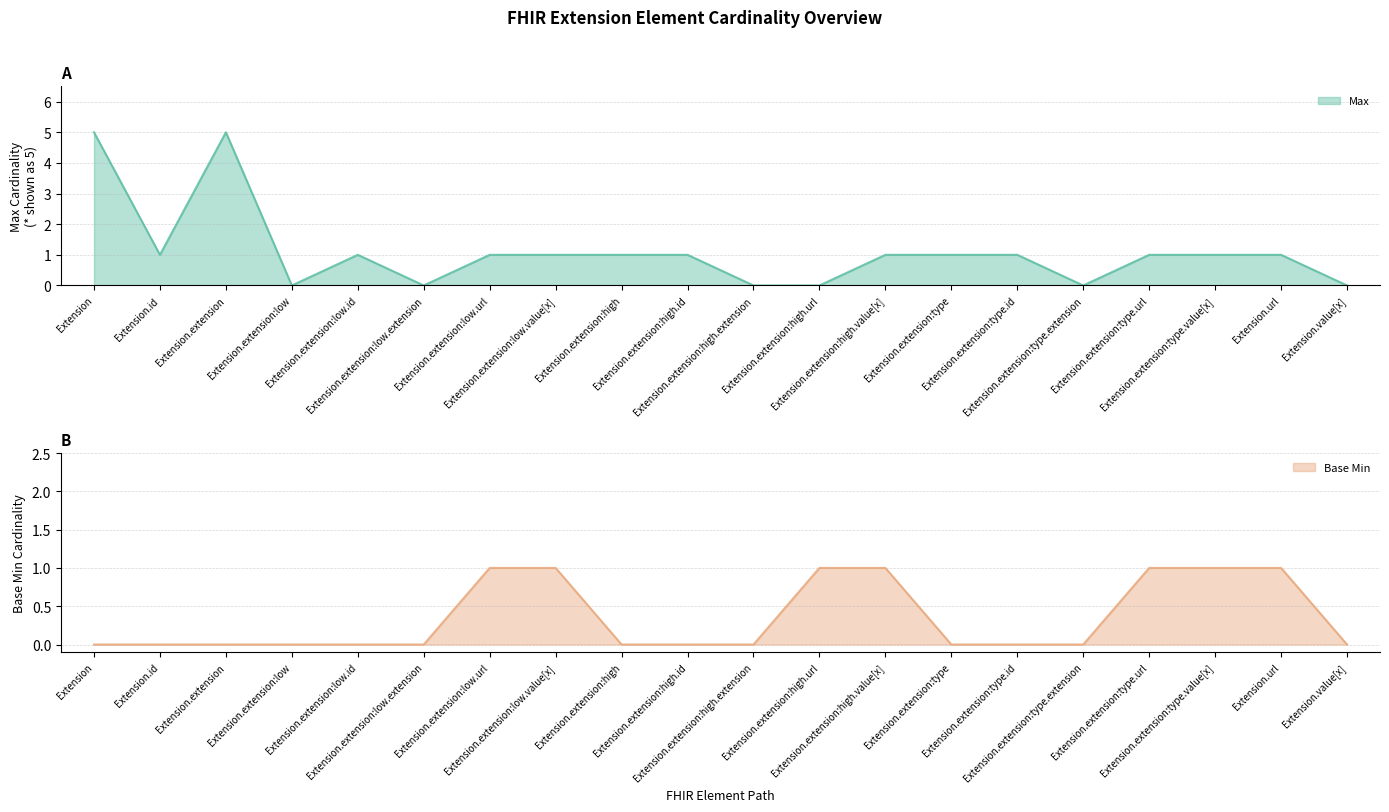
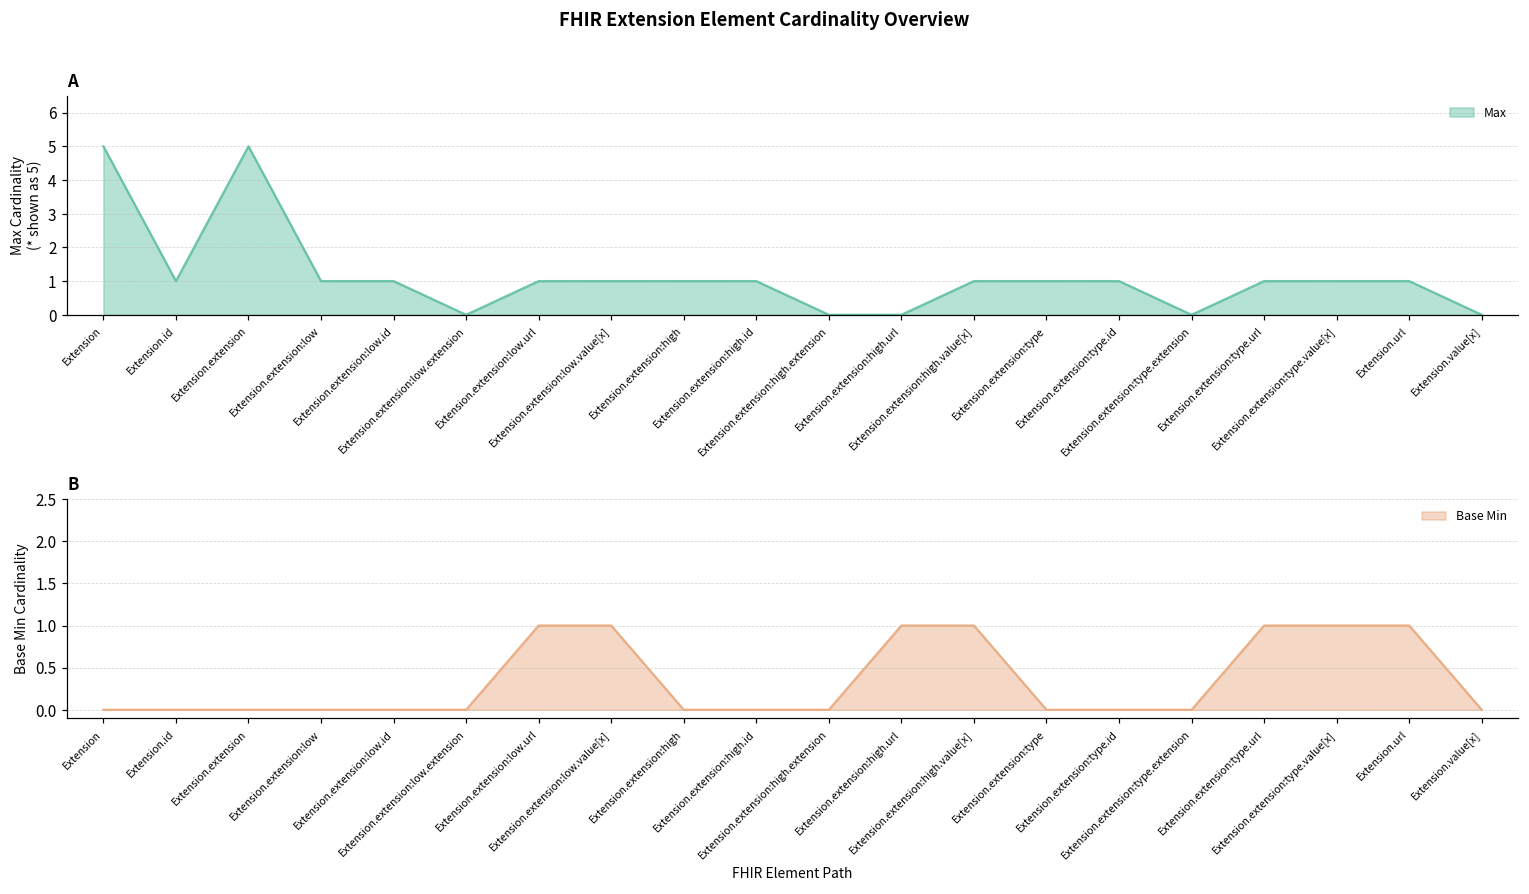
A, Extension.extension:low: 0 -> 1
